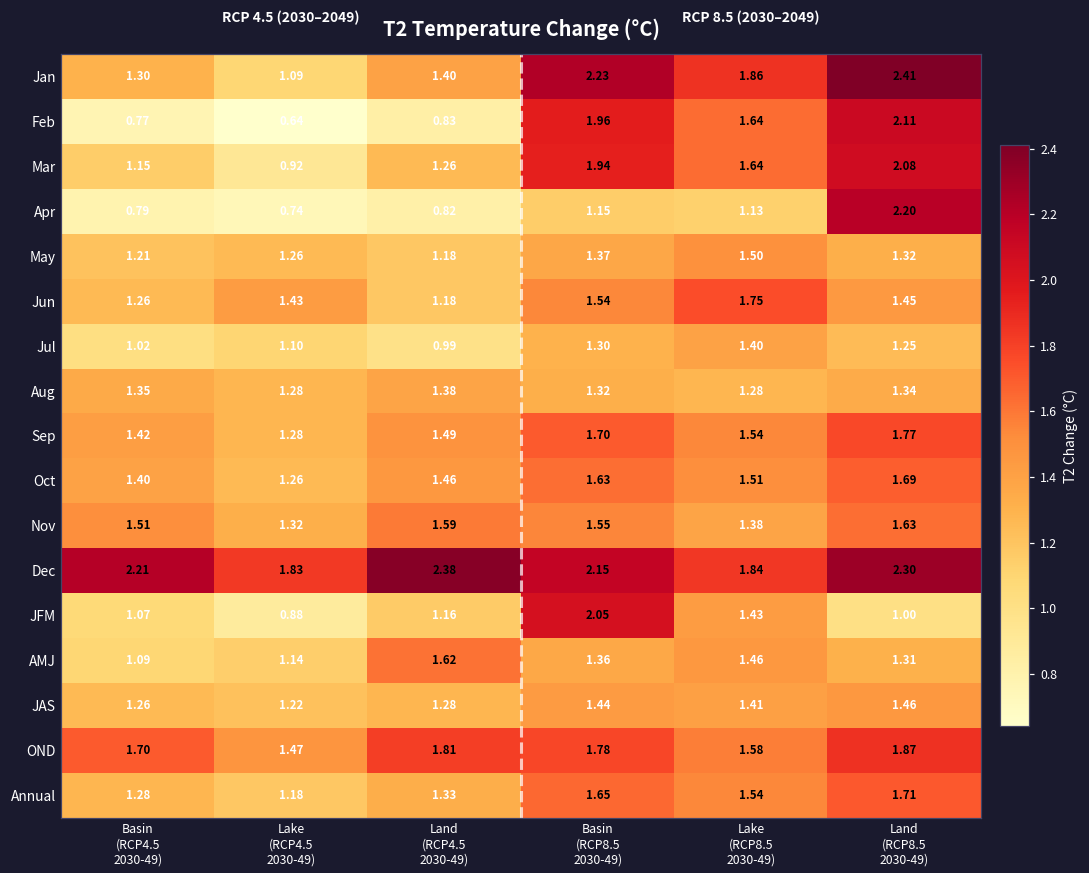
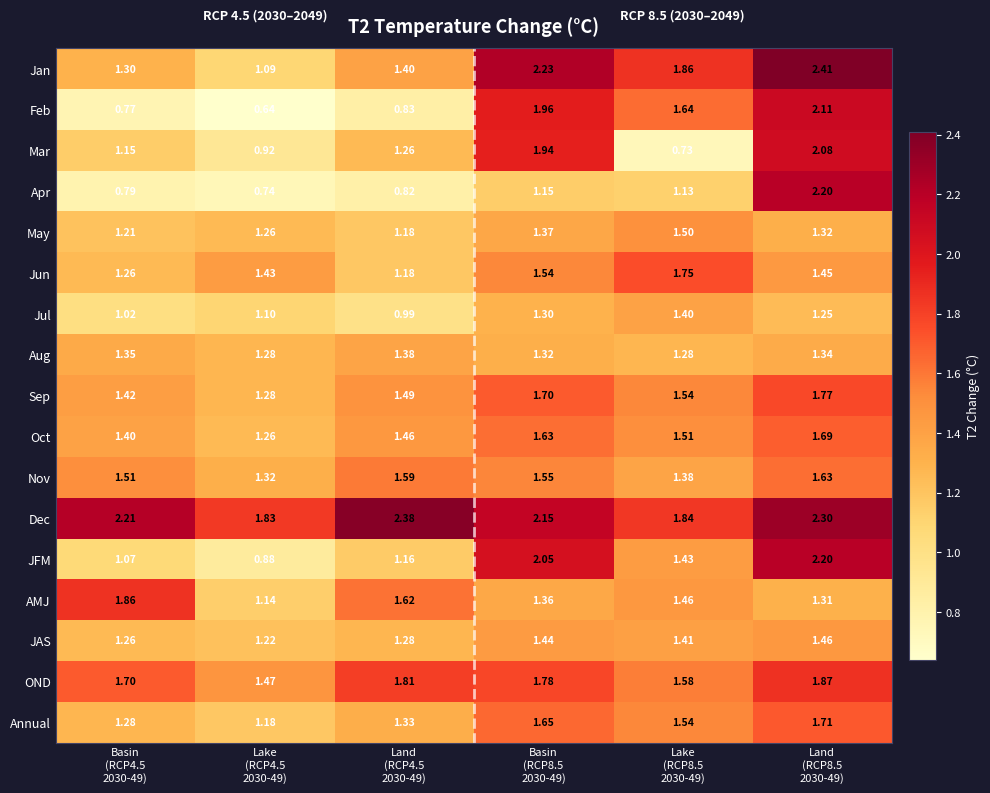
Mar, Lake (RCP8.5 2030-49): 1.64 -> 0.73
JFM, Land (RCP8.5 2030-49): 1.00 -> 2.20
AMJ, Basin (RCP4.5 2030-49): 1.09 -> 1.86
